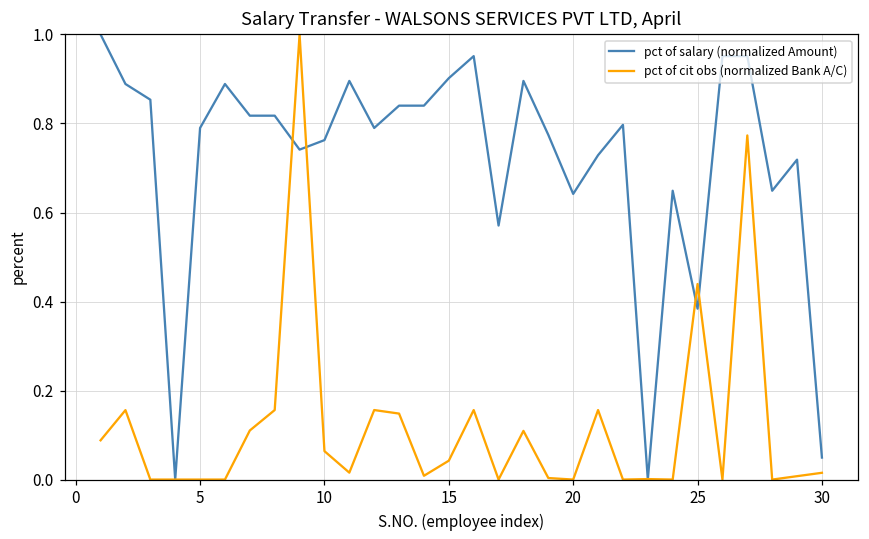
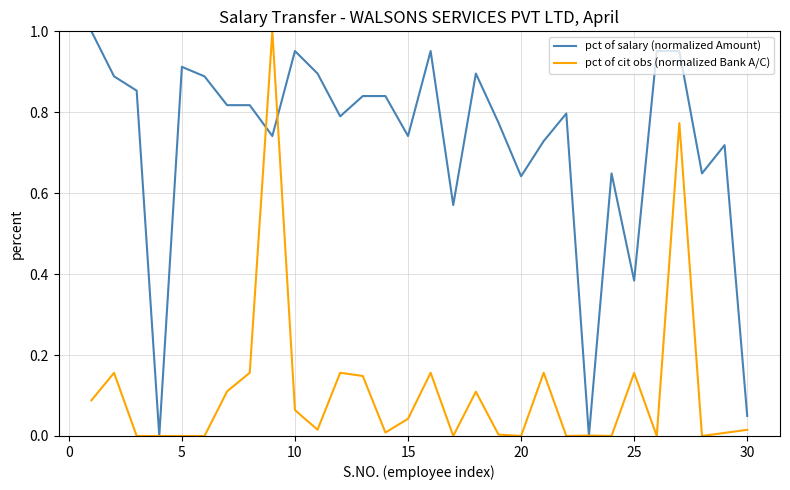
pct of salary (normalized Amount), 5: 0.79 -> 0.91
pct of salary (normalized Amount), 10: 0.76 -> 0.95
pct of salary (normalized Amount), 15: 0.90 -> 0.74
pct of cit obs (normalized Bank A/C), 25: 0.44 -> 0.16
